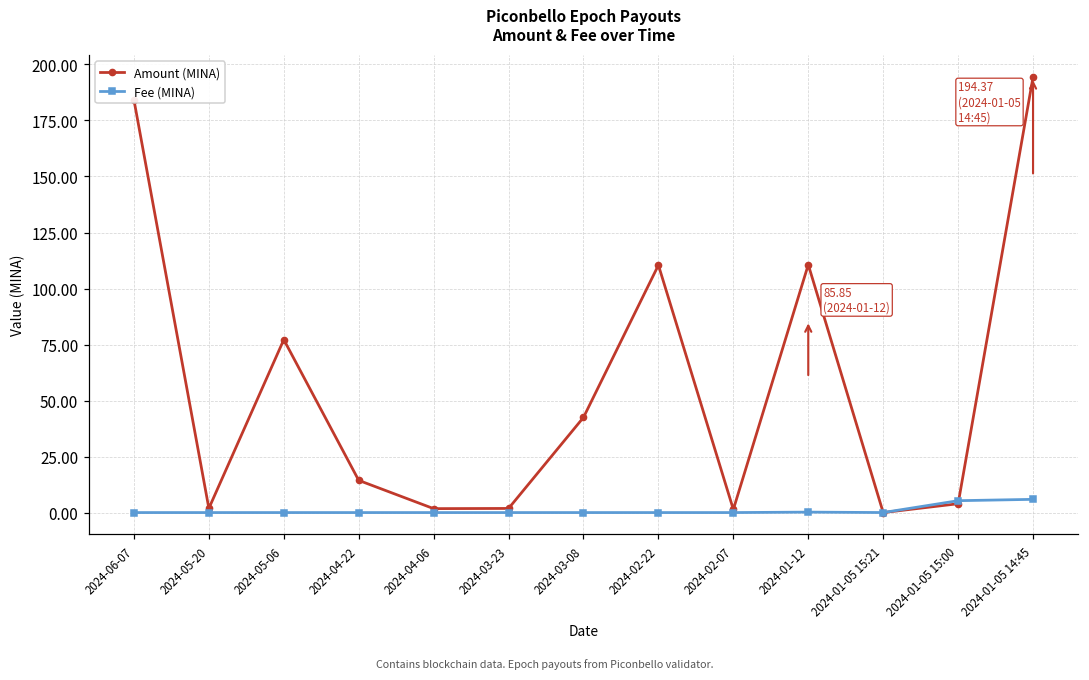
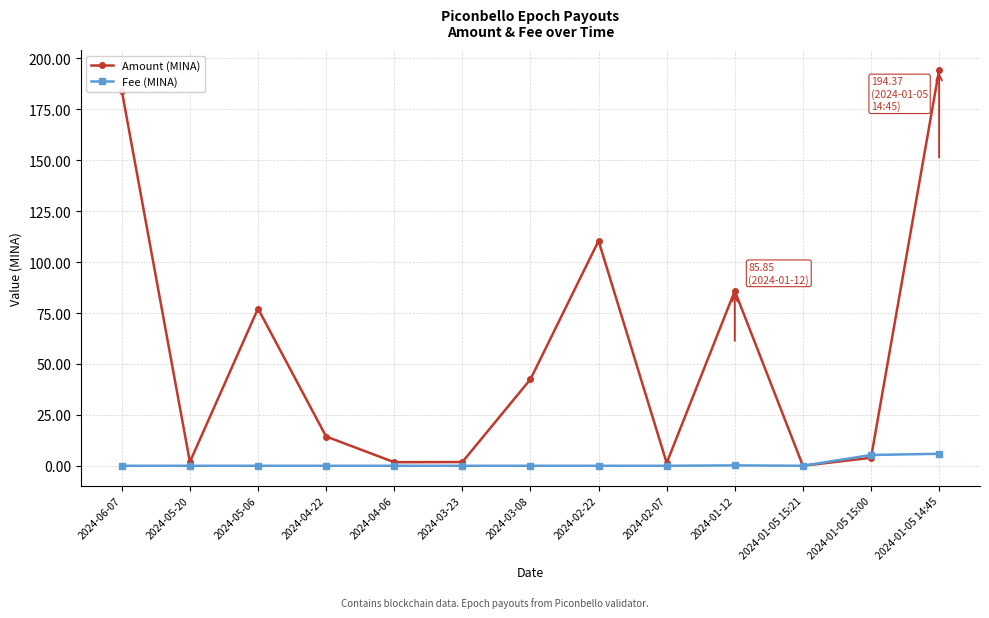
Amount (MINA), 2024-01-12: 111 -> 86
